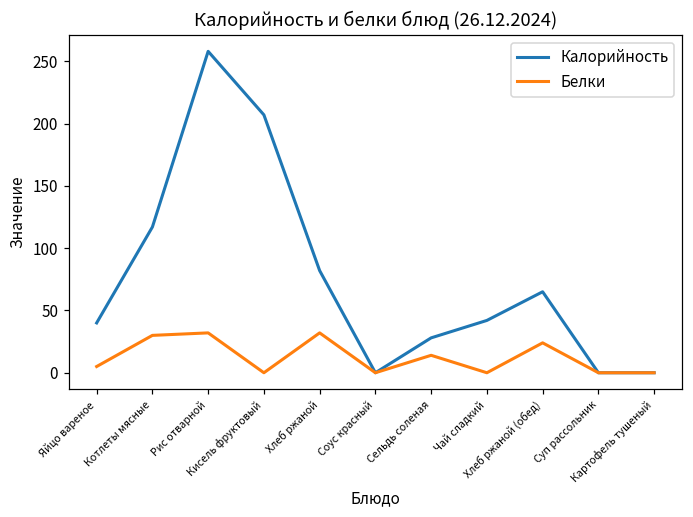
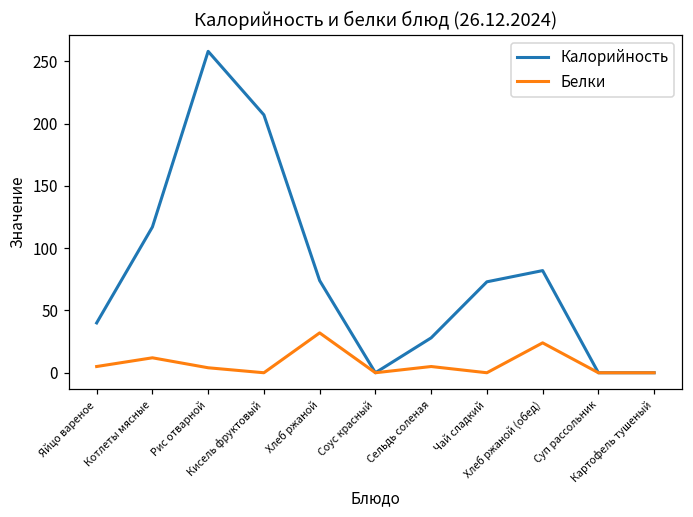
Белки, Котлеты мясные: 30 -> 12
Белки, Рис отварной: 32 -> 4
Калорийность, Хлеб ржаной: 82 -> 74
Белки, Сельдь соленая: 14 -> 5
Калорийность, Чай сладкий: 42 -> 73
Калорийность, Хлеб ржаной (обед): 65 -> 82
